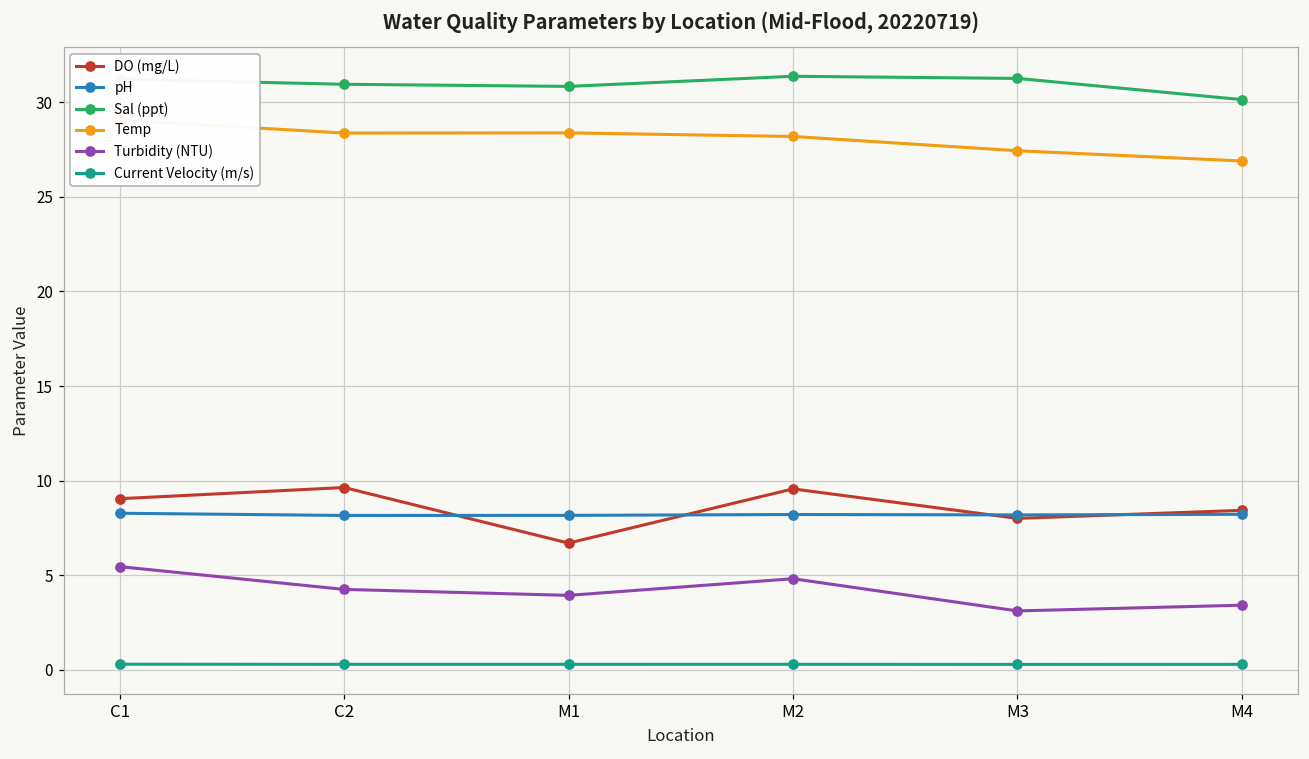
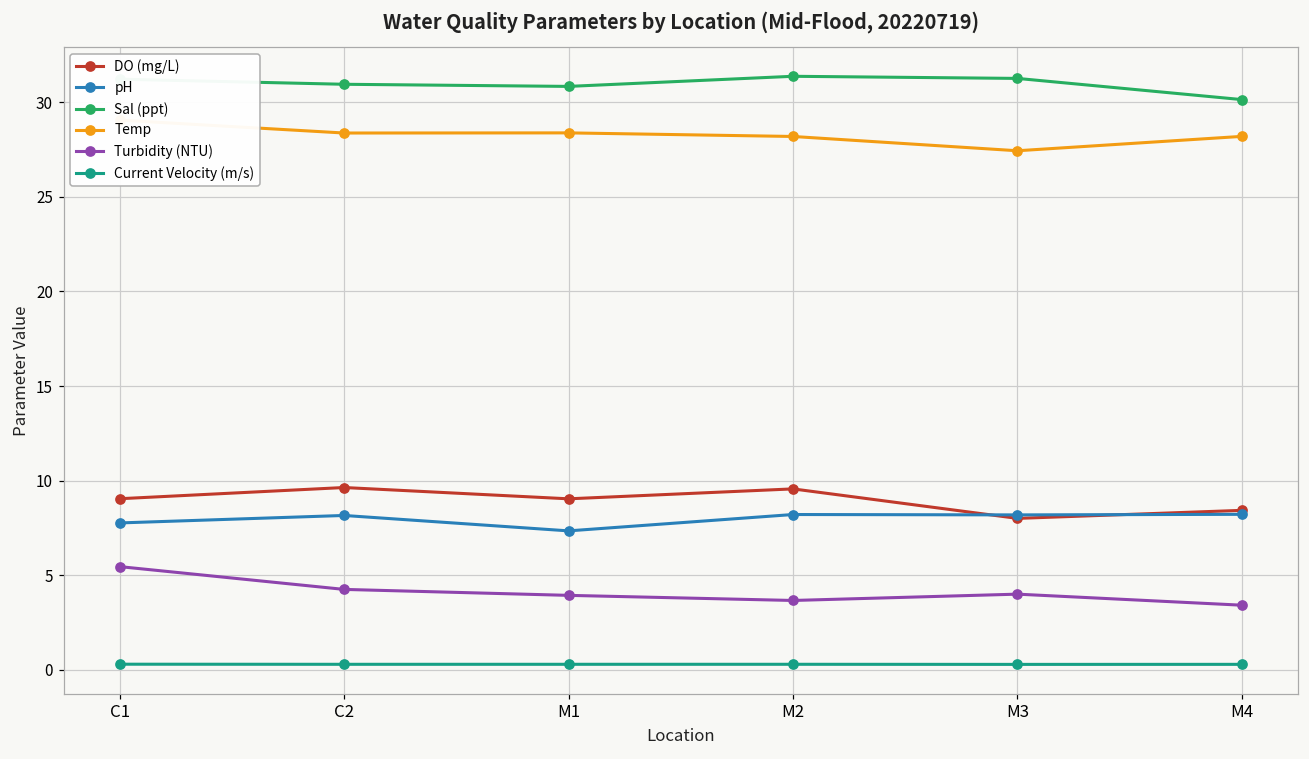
pH, C1: 8.3 -> 7.8
DO (mg/L), M1: 6.7 -> 9.0
pH, M1: 8.2 -> 7.3
Turbidity (NTU), M2: 4.8 -> 3.7
Turbidity (NTU), M3: 3.1 -> 4.0
Temp, M4: 26.9 -> 28.2
